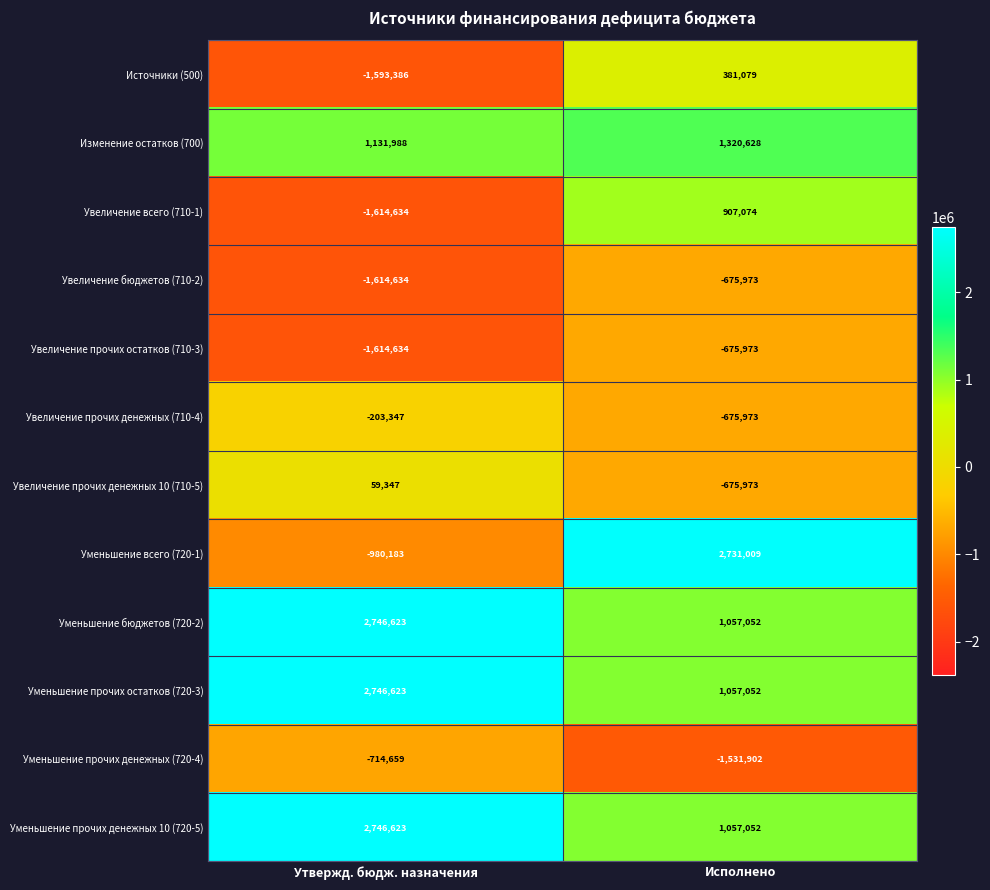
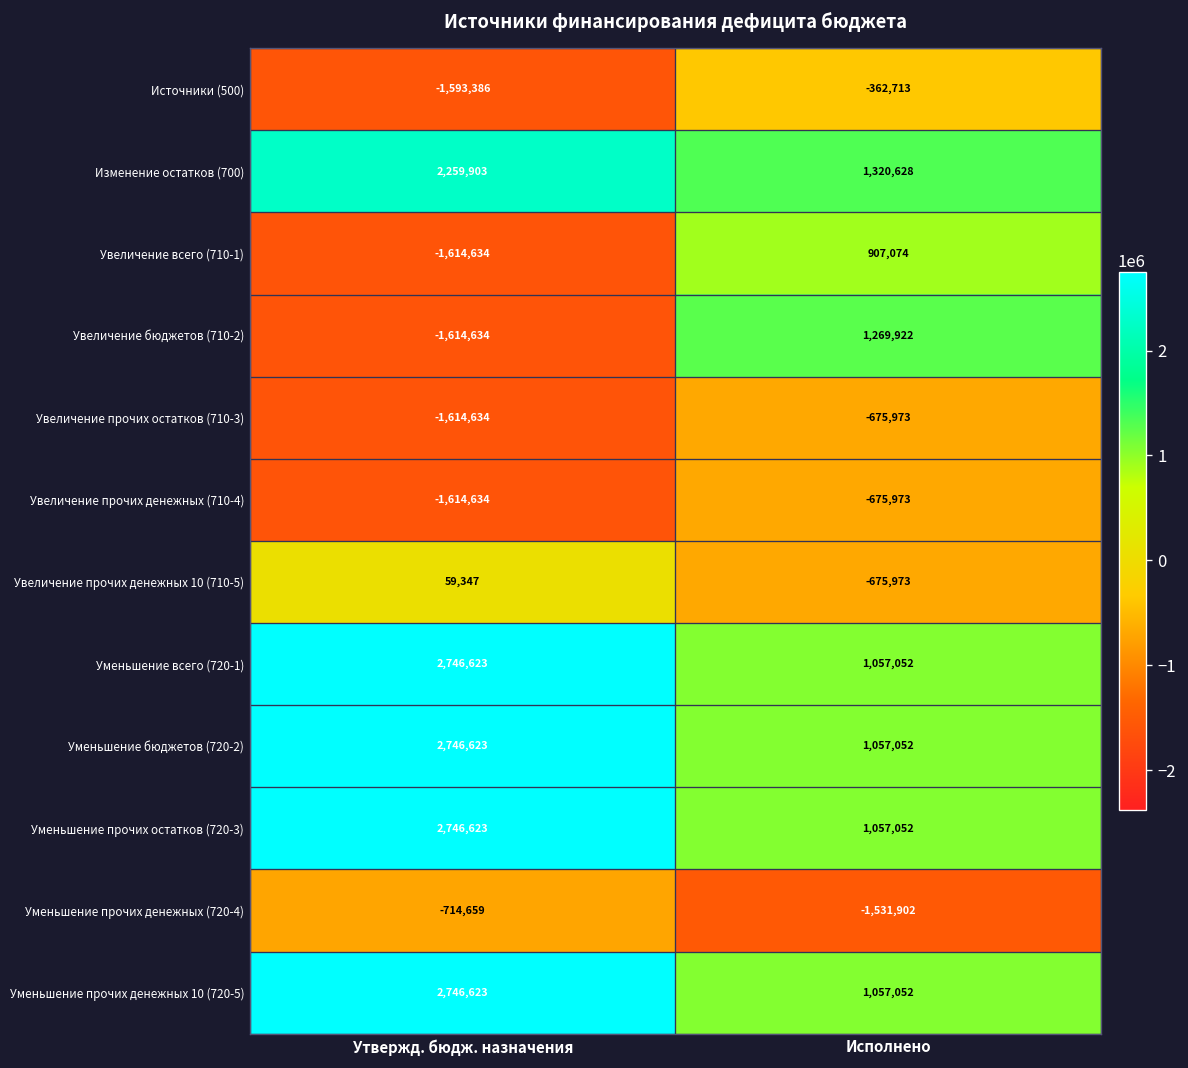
Источники (500), Исполнено: 381,079 -> -362,713
Изменение остатков (700), Утвержд. бюдж. назначения: 1,131,988 -> 2,259,903
Увеличение бюджетов (710-2), Исполнено: -675,973 -> 1,269,922
Увеличение прочих денежных (710-4), Утвержд. бюдж. назначения: -203,347 -> -1,614,634
Уменьшение всего (720-1), Утвержд. бюдж. назначения: -980,183 -> 2,746,623
Уменьшение всего (720-1), Исполнено: 2,731,009 -> 1,057,052
